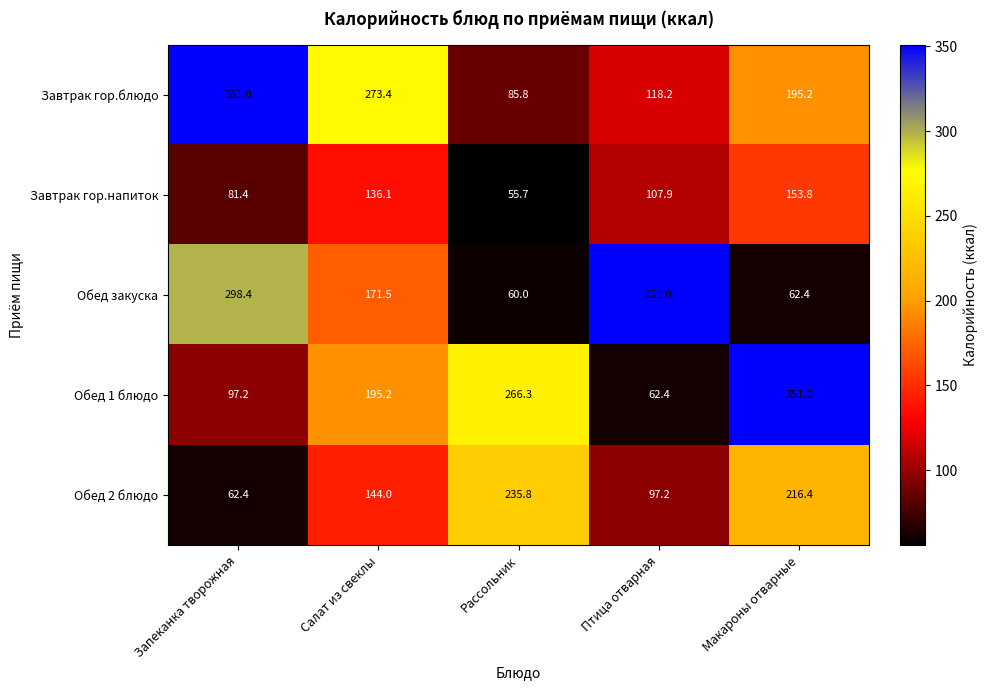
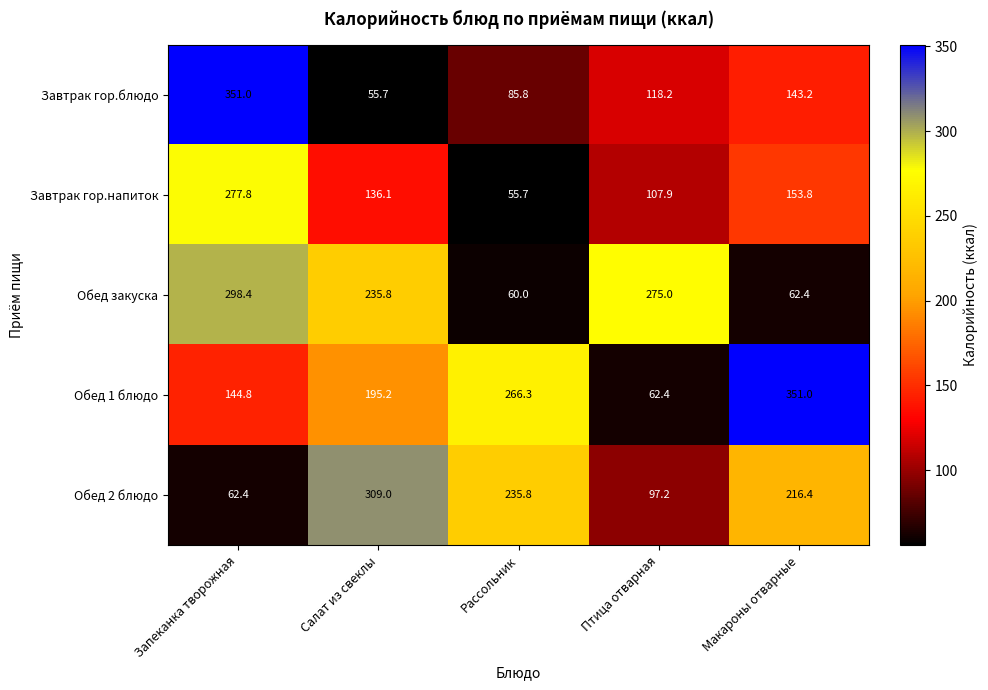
Завтрак гор.блюдо, Салат из свеклы: 273.4 -> 55.7
Завтрак гор.блюдо, Макароны отварные: 195.2 -> 143.2
Завтрак гор.напиток, Запеканка творожная: 81.4 -> 277.8
Обед закуска, Салат из свеклы: 171.5 -> 235.8
Обед закуска, Птица отварная: 351.0 -> 275.0
Обед 1 блюдо, Запеканка творожная: 97.2 -> 144.8
Обед 2 блюдо, Салат из свеклы: 144.0 -> 309.0
